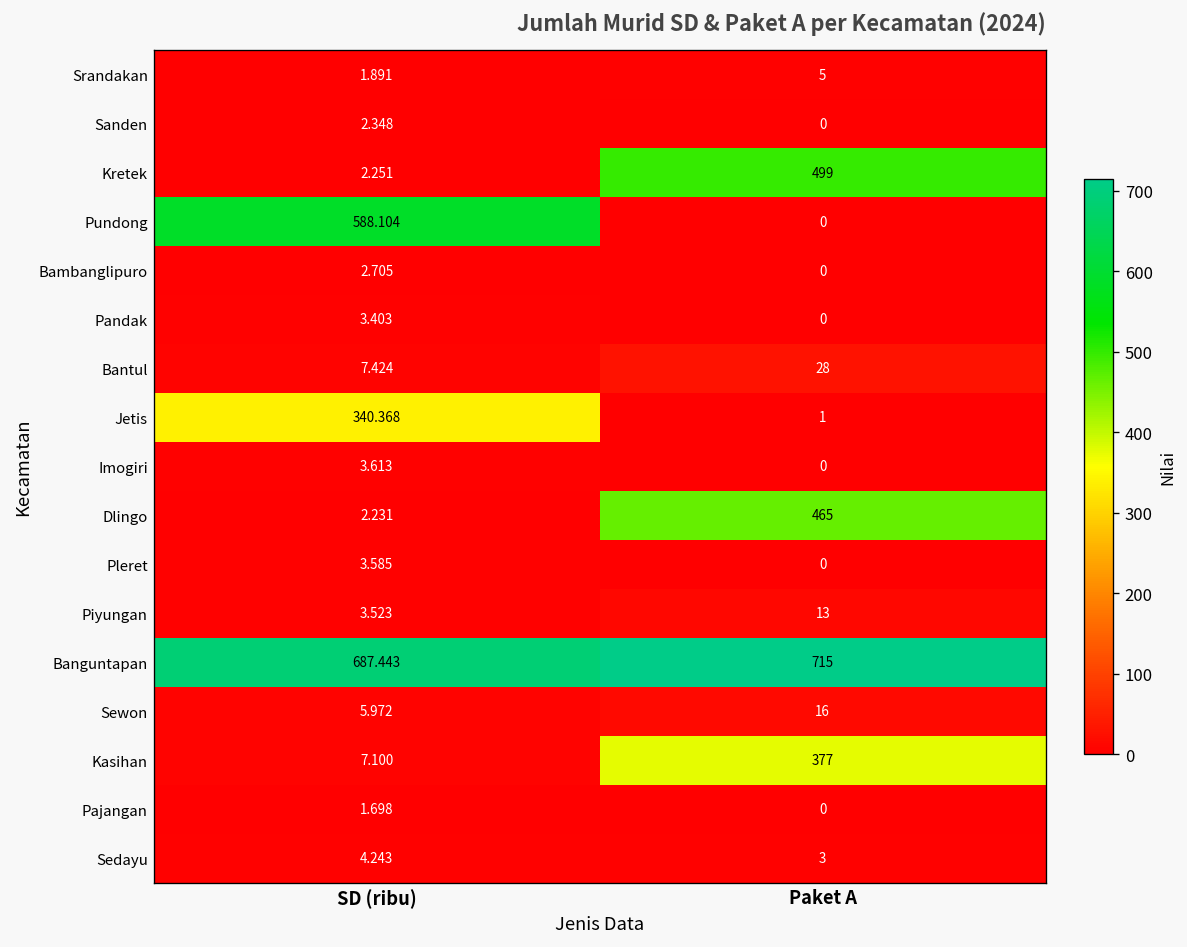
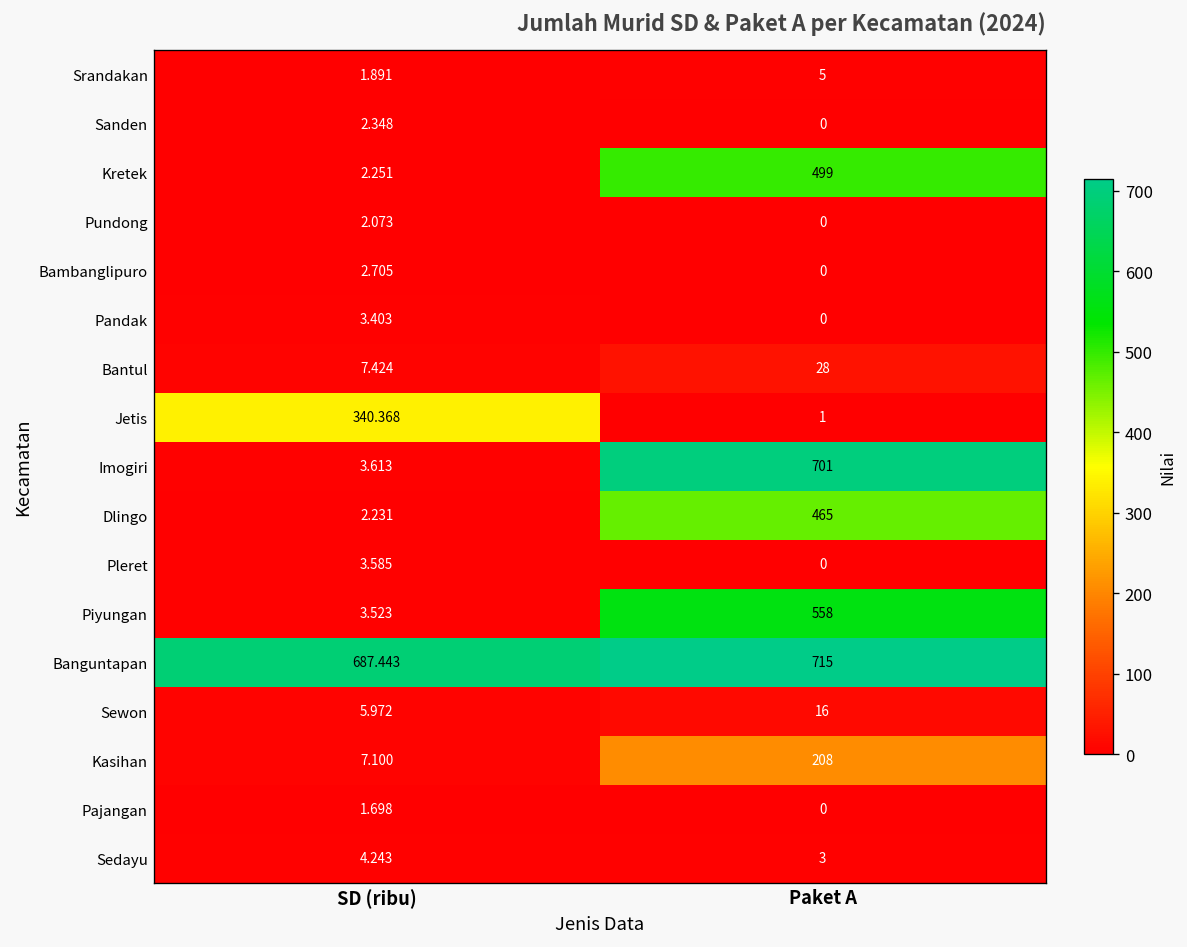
Pundong, SD (ribu): 588.104 -> 2.073
Imogiri, Paket A: 0 -> 701
Piyungan, Paket A: 13 -> 558
Kasihan, Paket A: 377 -> 208
